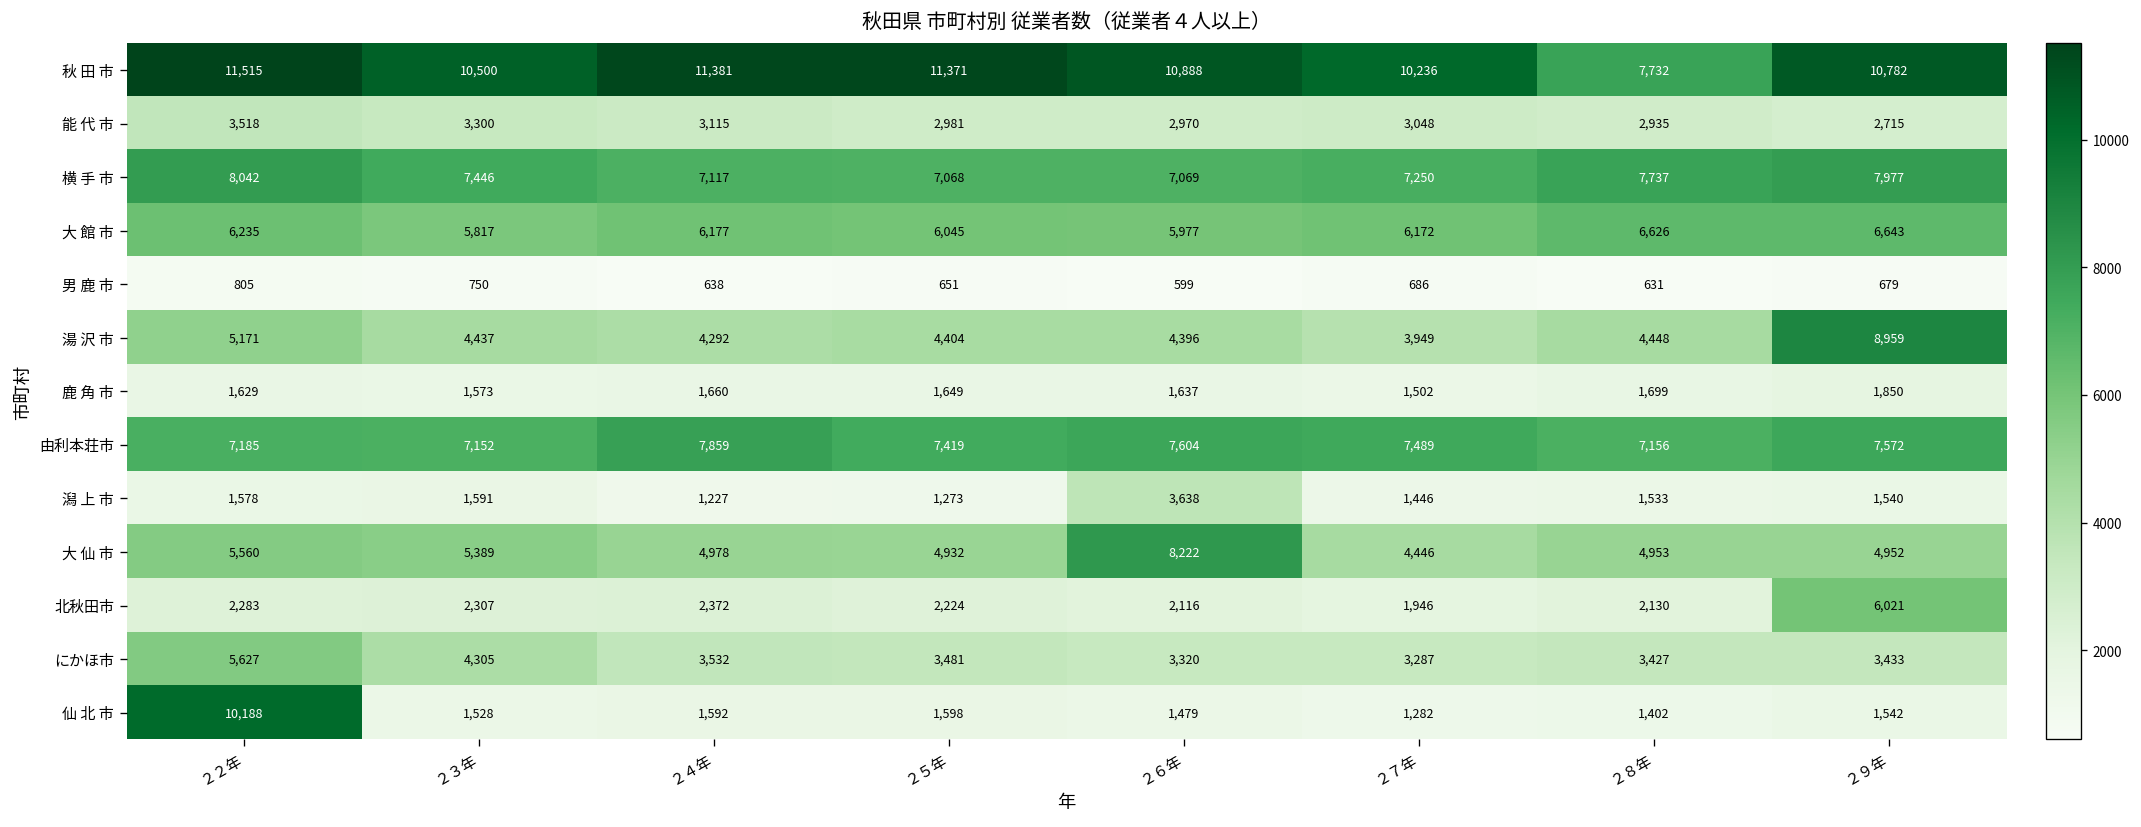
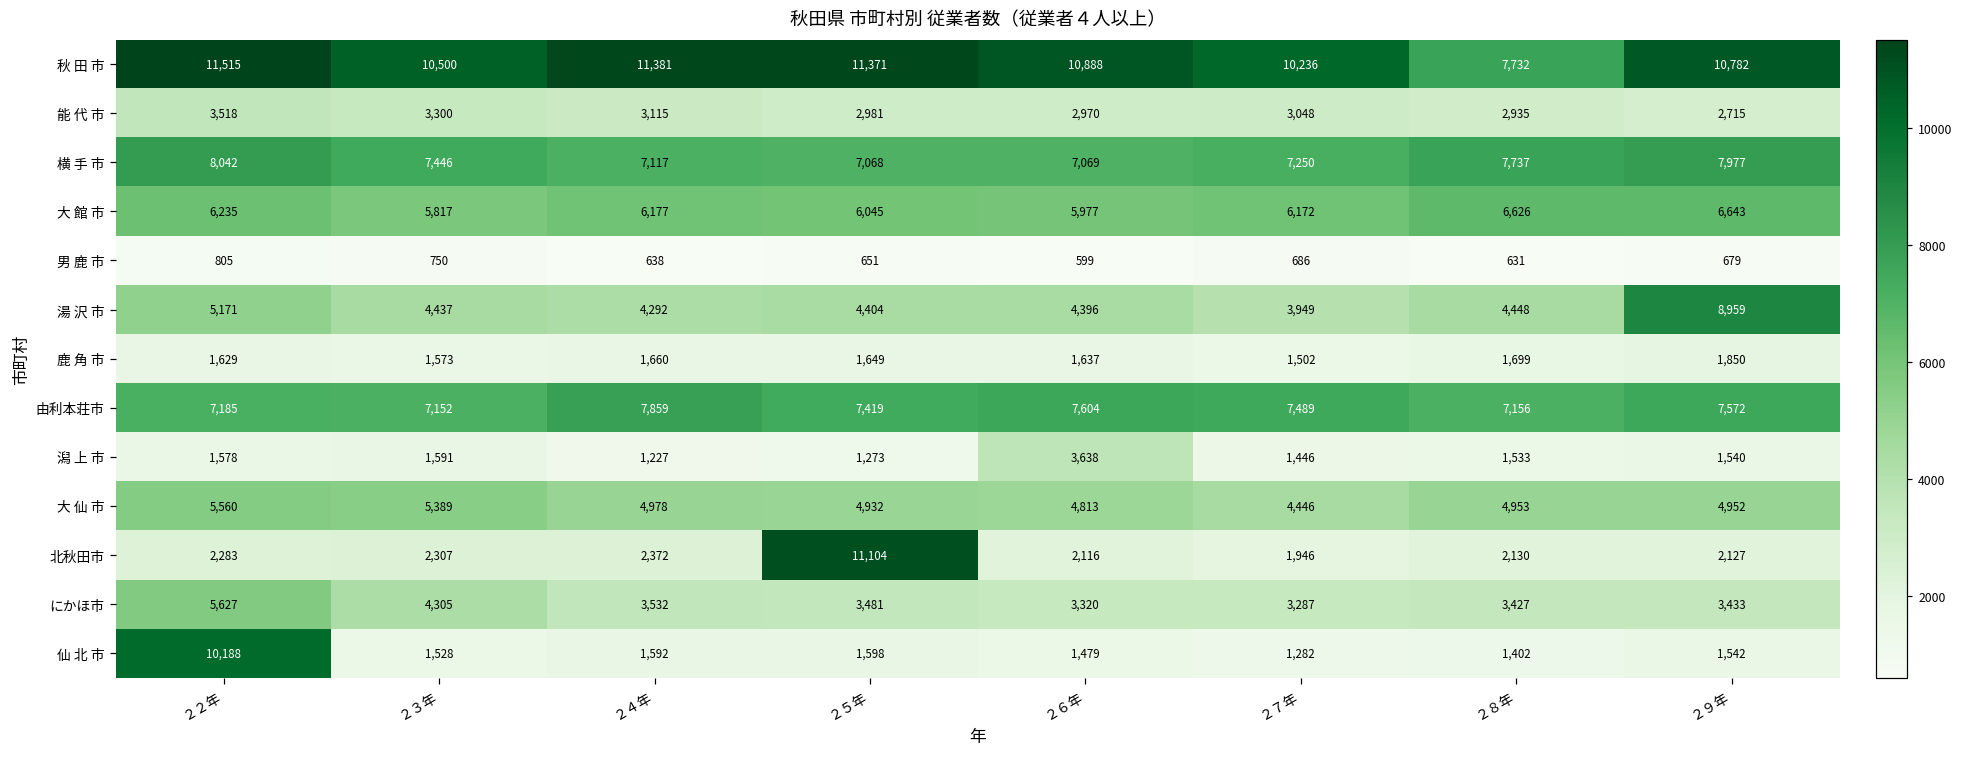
大 仙 市, ２６年: 8,222 -> 4,813
北秋田市, ２５年: 2,224 -> 11,104
北秋田市, ２９年: 6,021 -> 2,127
